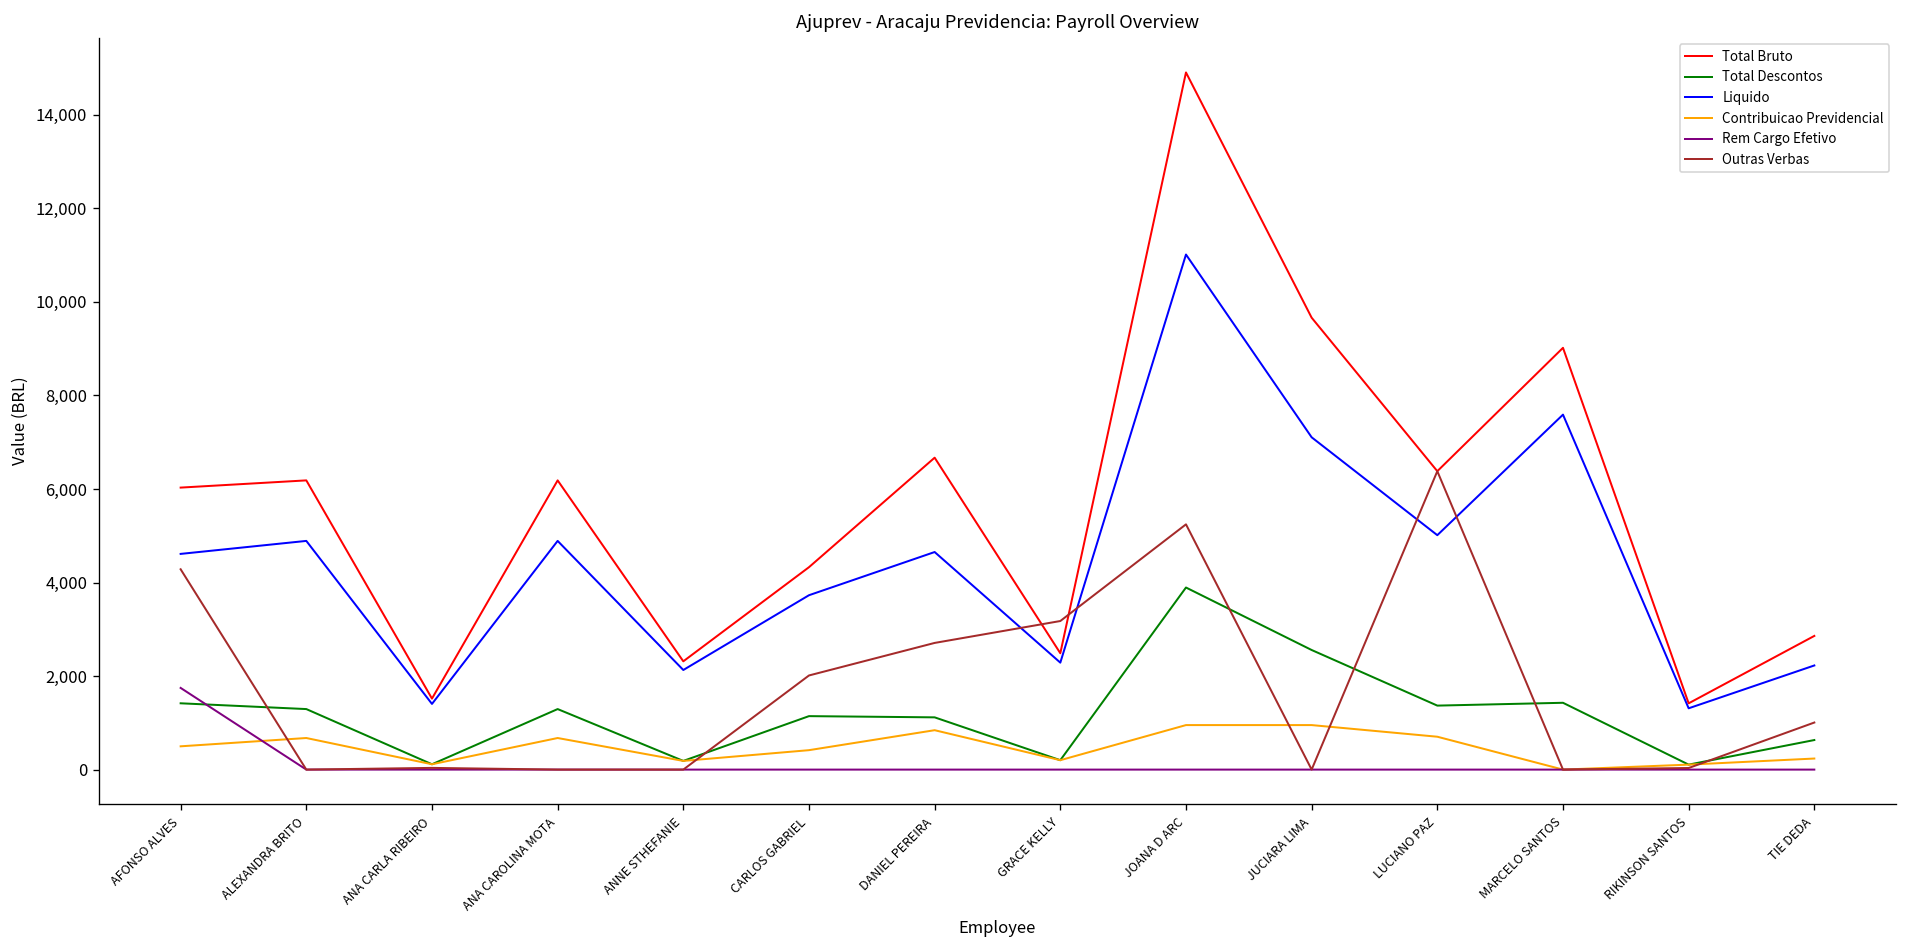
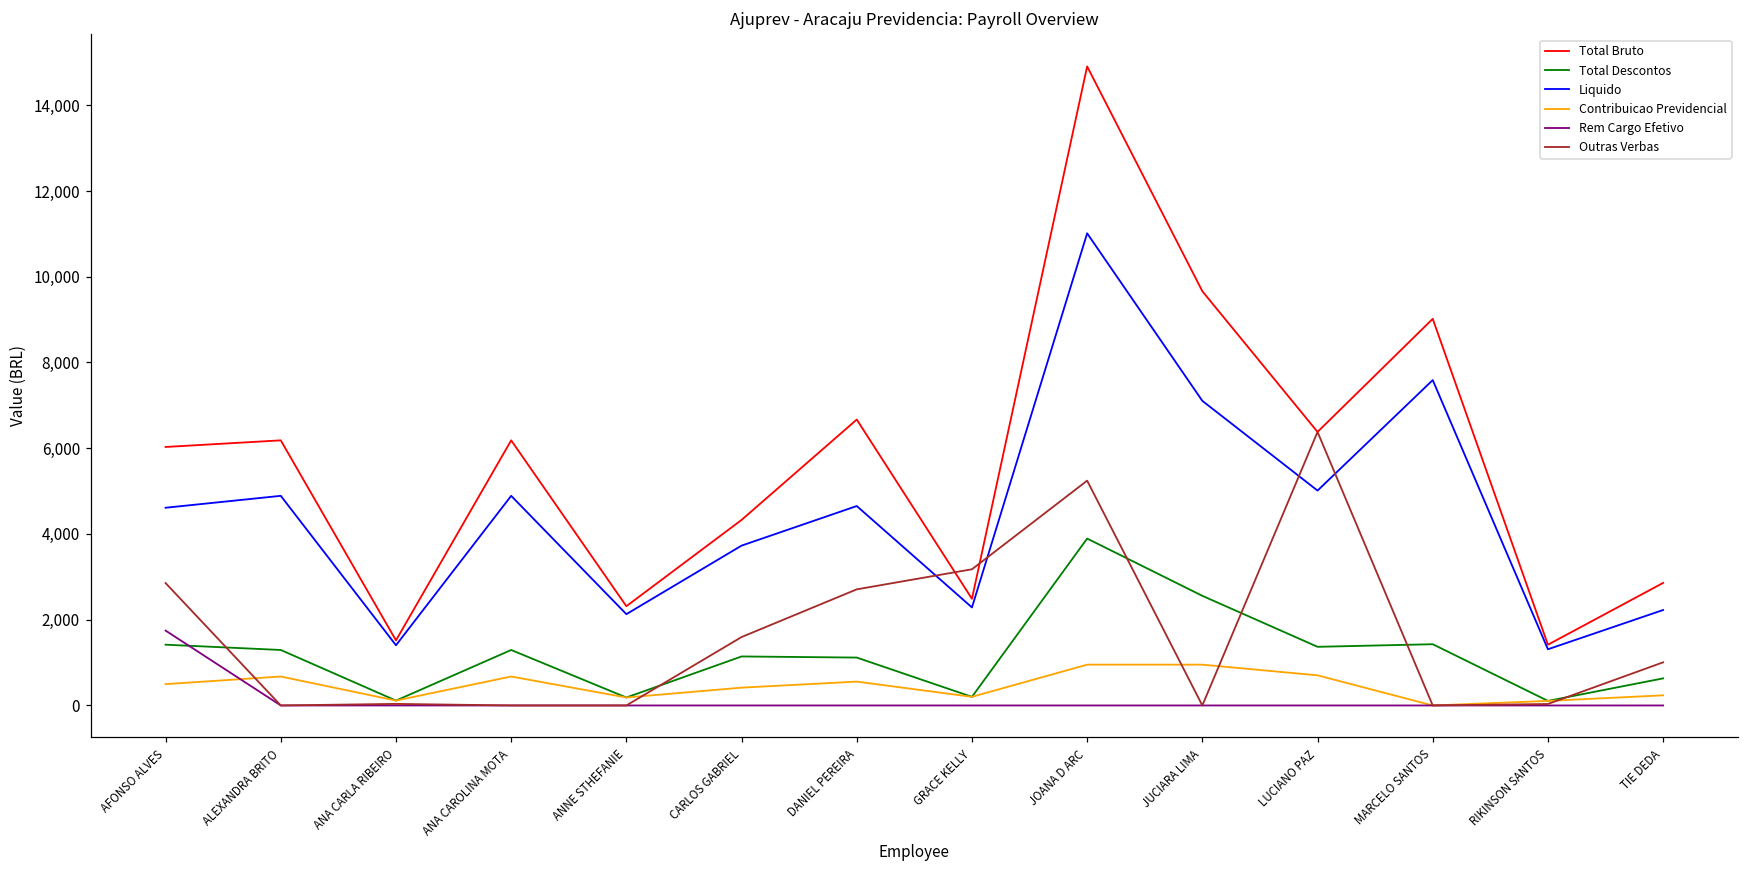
Outras Verbas, AFONSO ALVES: 4,300 -> 2,900
Outras Verbas, CARLOS GABRIEL: 2,000 -> 1,600
Contribuicao Previdencial, DANIEL PEREIRA: 800 -> 600
